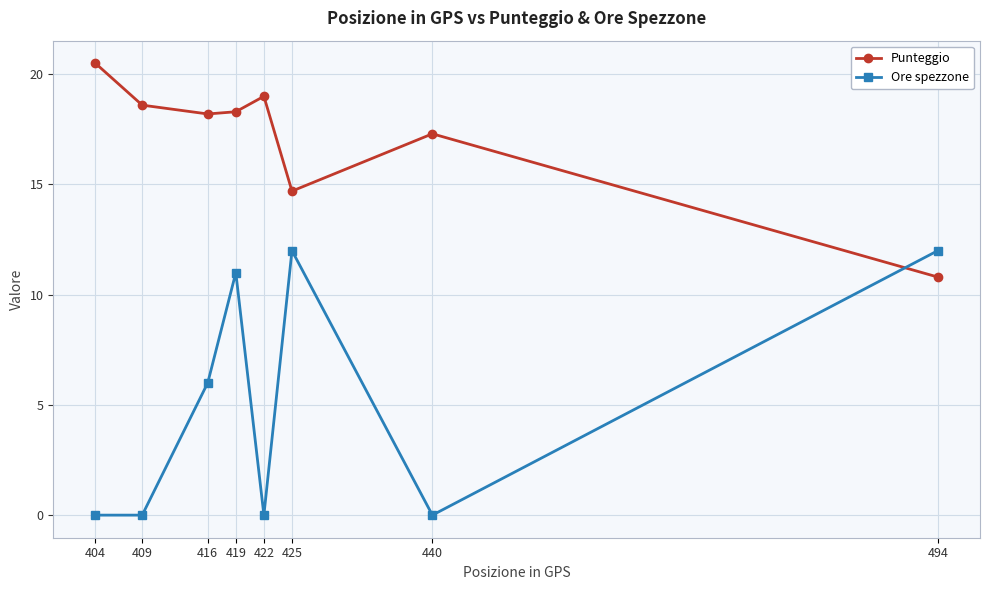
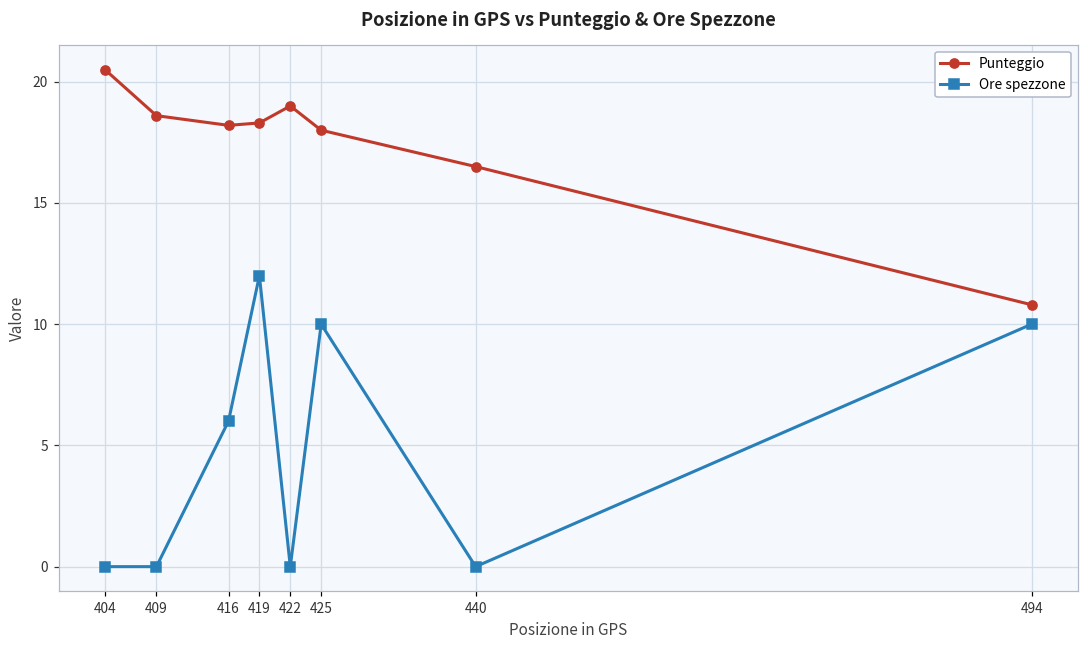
Ore spezzone, 419: 11 -> 12
Punteggio, 425: 14.7 -> 18.0
Ore spezzone, 425: 12 -> 10
Punteggio, 440: 17.3 -> 16.5
Ore spezzone, 494: 12 -> 10
